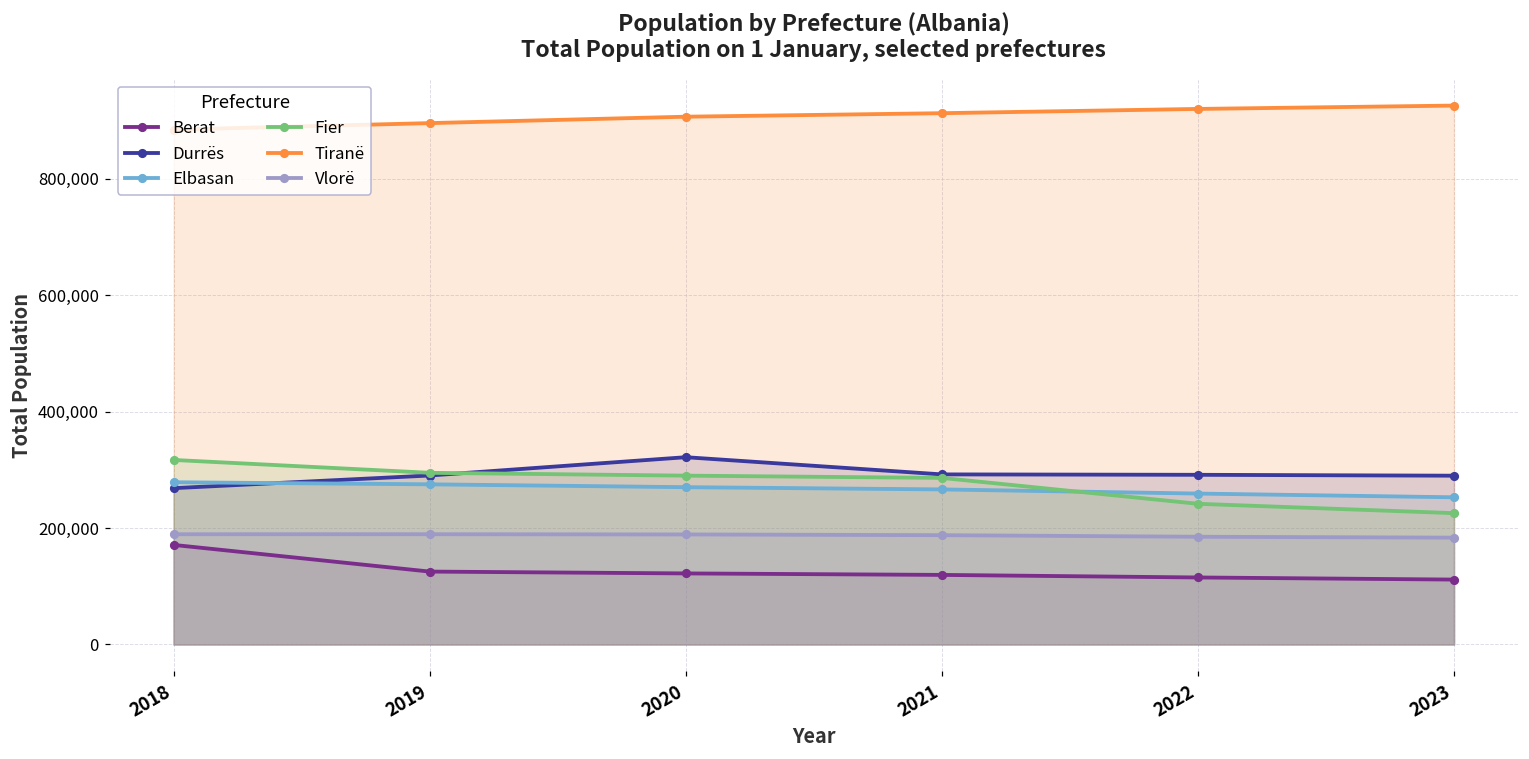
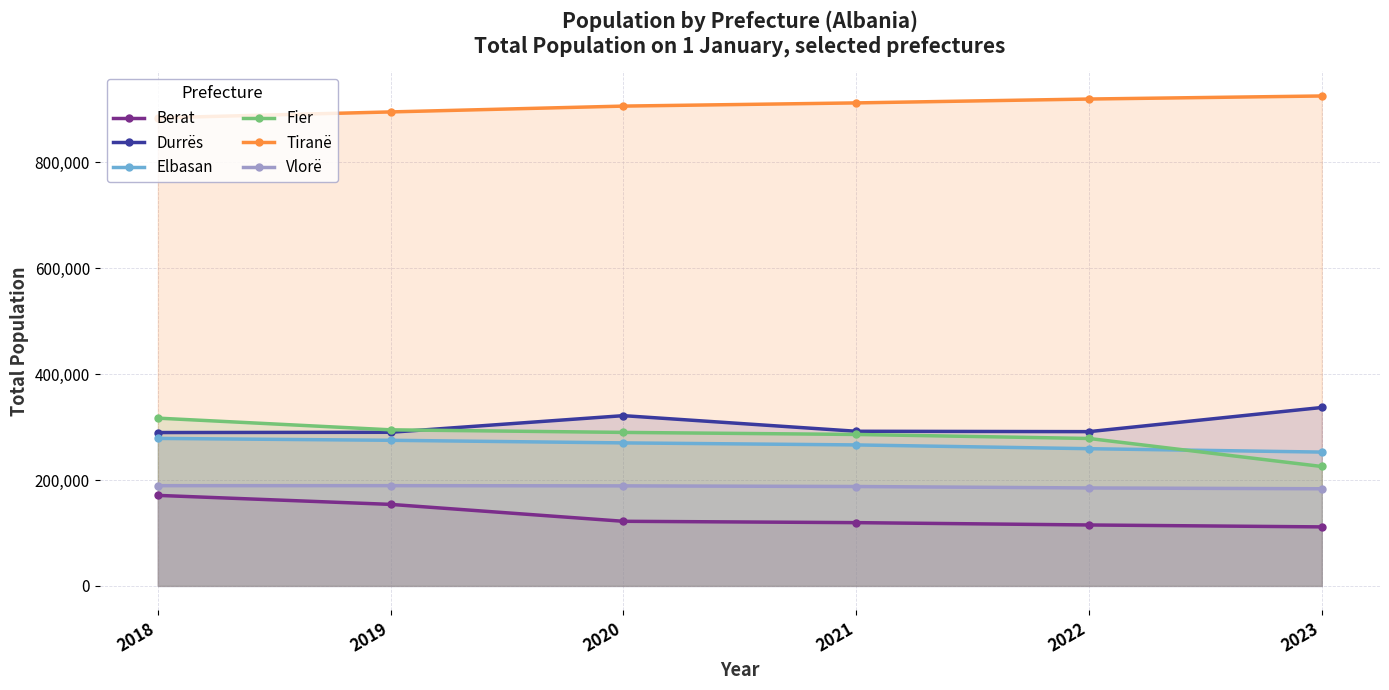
Durrës, 2018: 270,000 -> 290,000
Berat, 2019: 130,000 -> 150,000
Fier, 2022: 240,000 -> 280,000
Durrës, 2023: 290,000 -> 340,000
